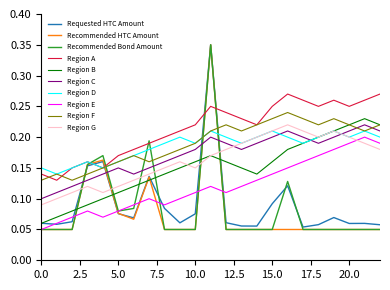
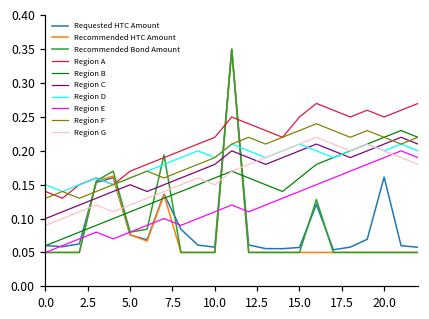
Requested HTC Amount, 10.0: 0.08 -> 0.06
Requested HTC Amount, 15.0: 0.09 -> 0.06
Requested HTC Amount, 20.0: 0.06 -> 0.16
